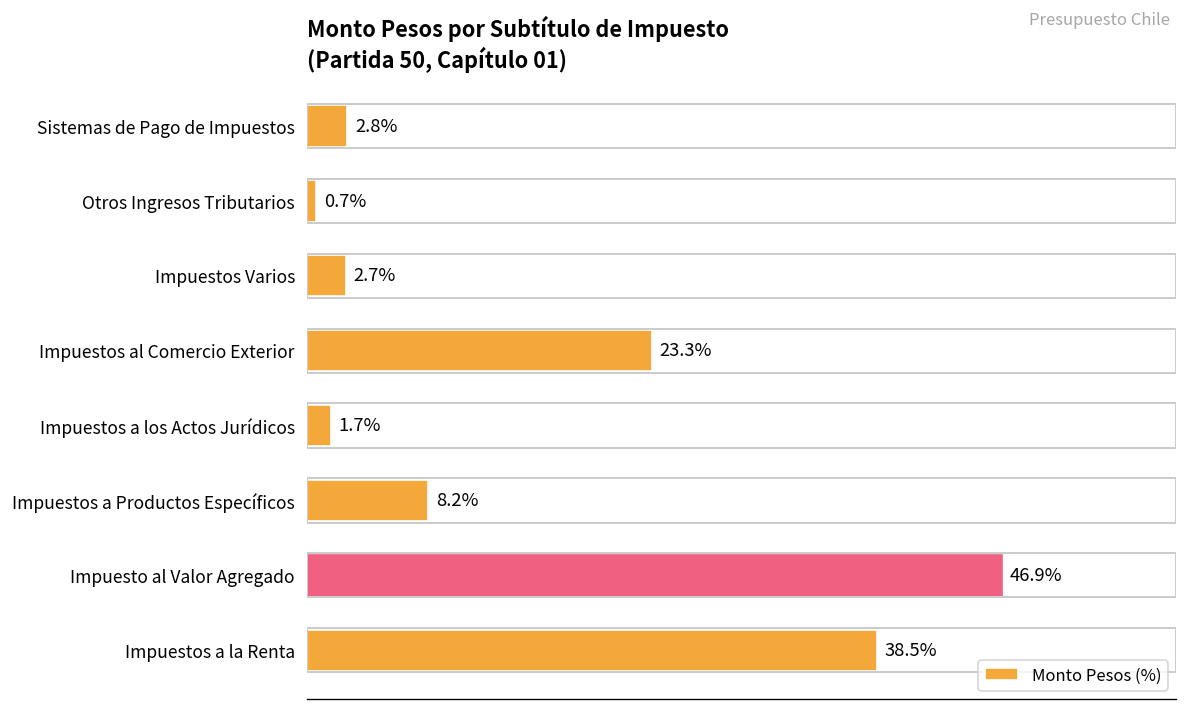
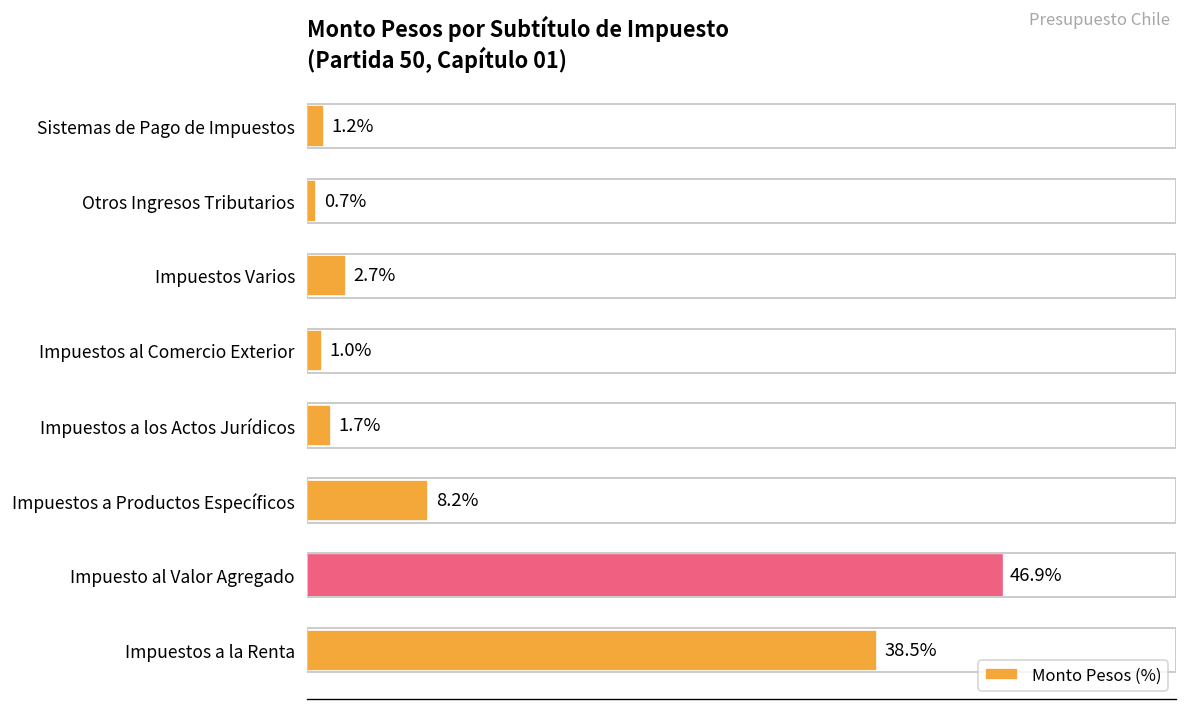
Sistemas de Pago de Impuestos: 2.8% -> 1.2%
Impuestos al Comercio Exterior: 23.3% -> 1.0%
